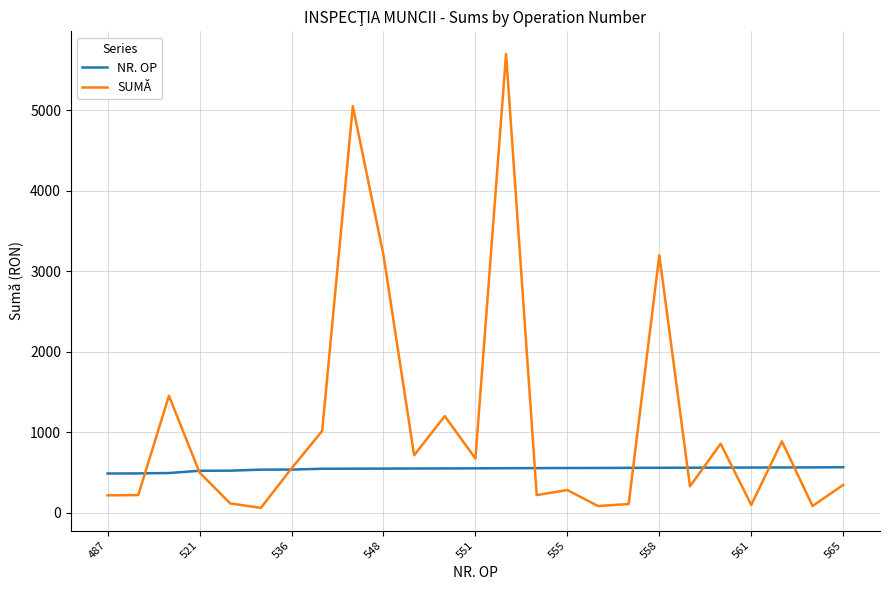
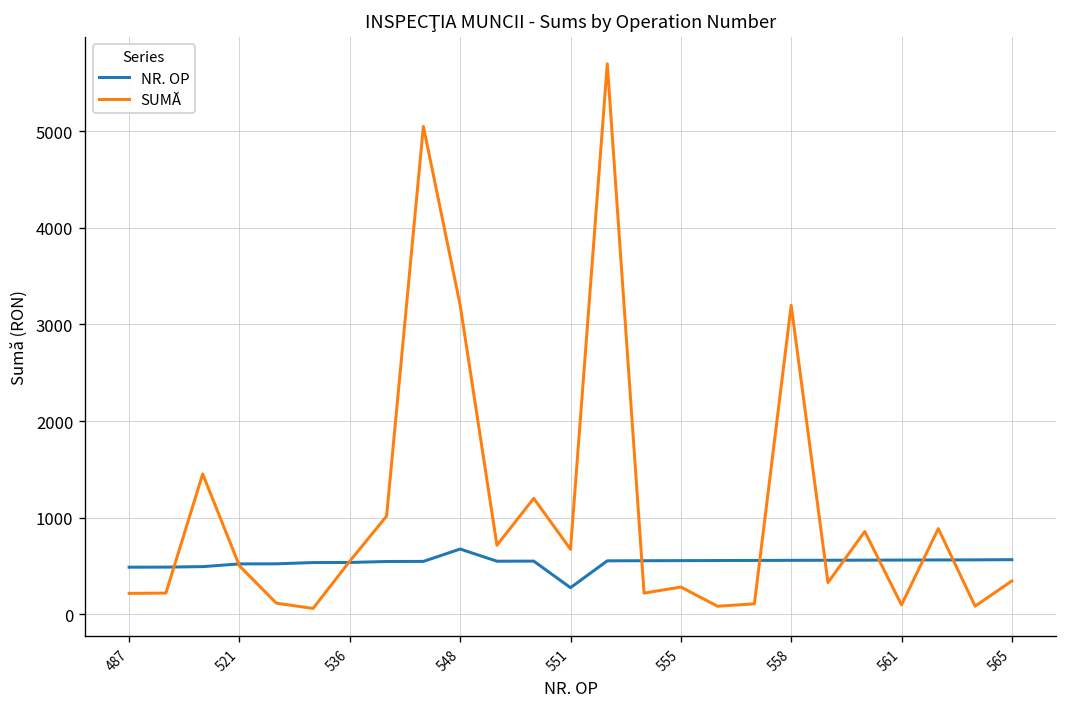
NR. OP, 548: 500 -> 700
NR. OP, 551: 600 -> 300
